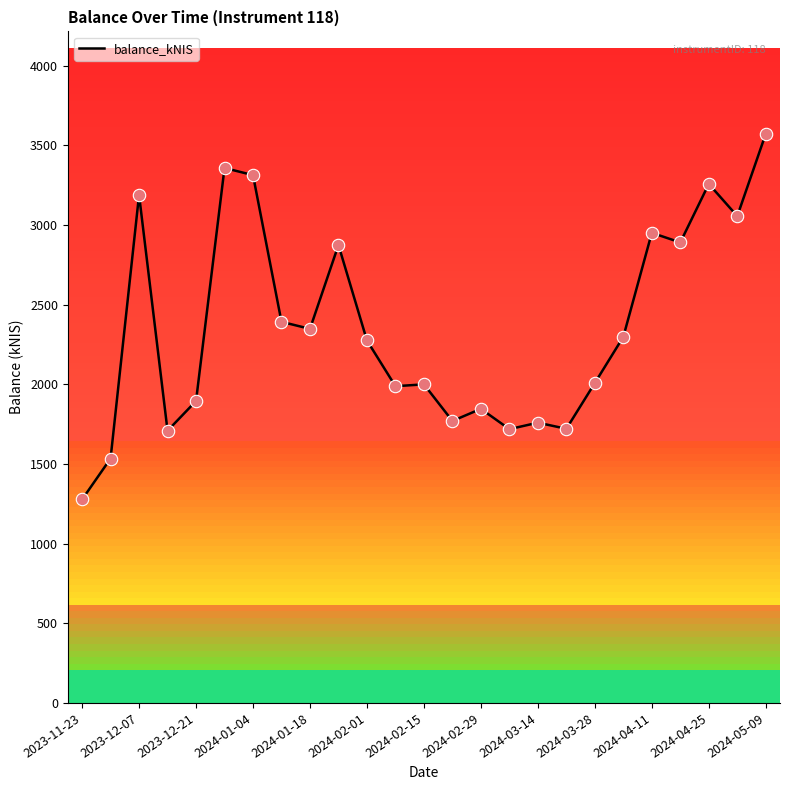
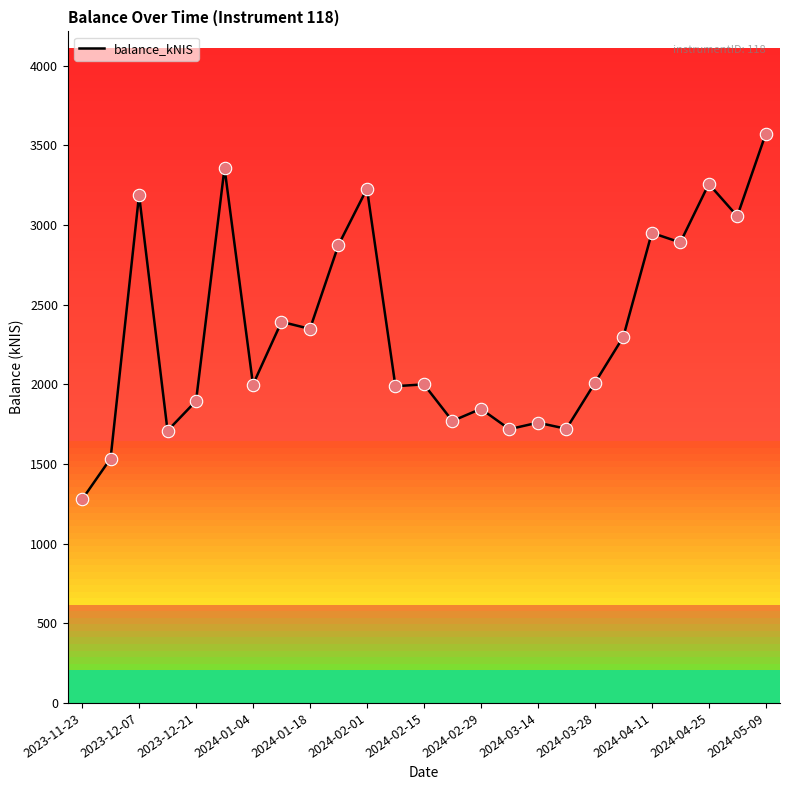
2024-01-04: 3310 -> 2000
2024-02-01: 2280 -> 3230
